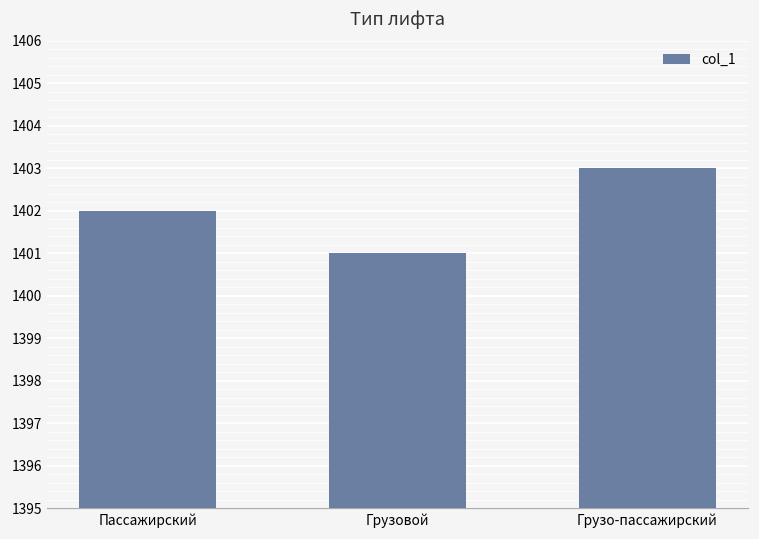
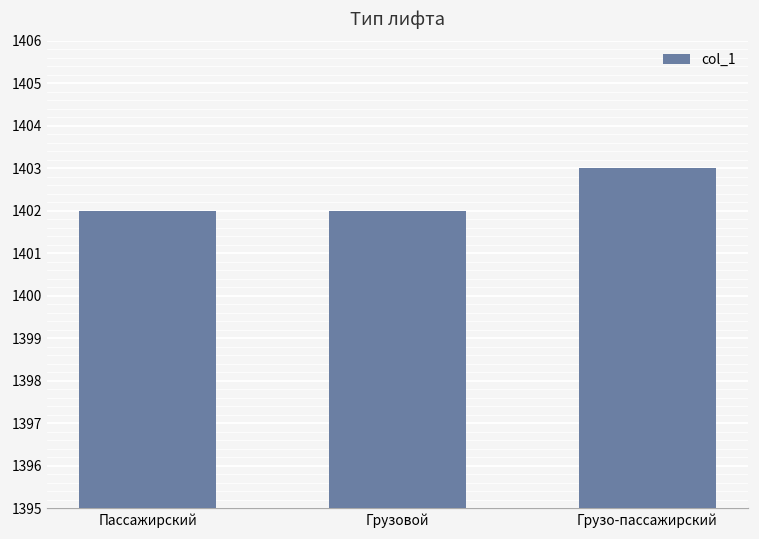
Грузовой: 1401 -> 1402
